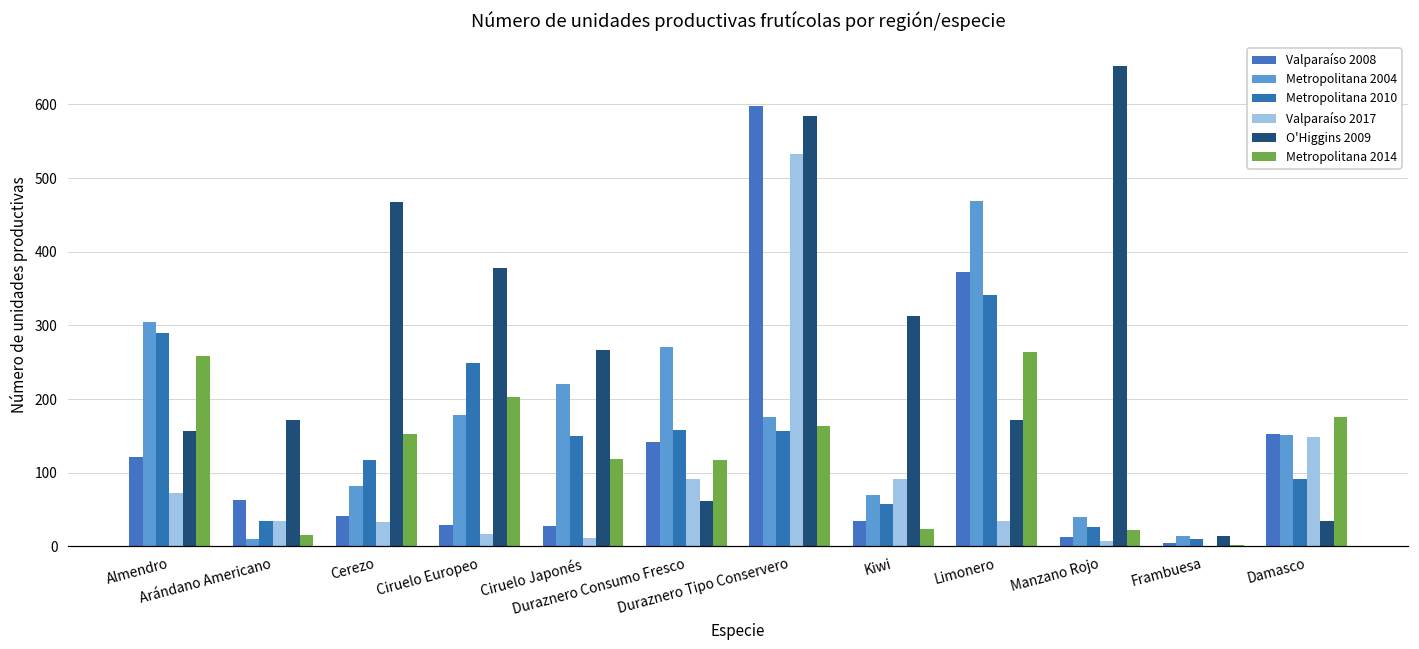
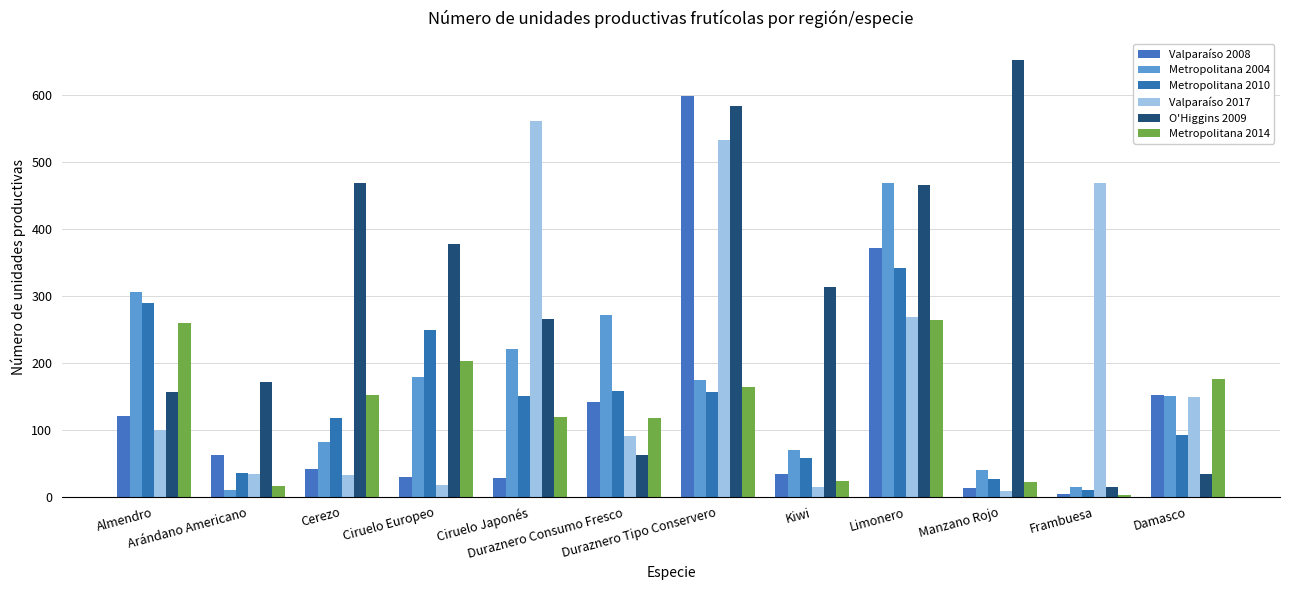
Valparaíso 2017, Almendro: 70 -> 100
Valparaíso 2017, Ciruelo Japonés: 10 -> 560
Valparaíso 2017, Kiwi: 90 -> 10
Valparaíso 2017, Limonero: 30 -> 270
O'Higgins 2009, Limonero: 170 -> 470
Valparaíso 2017, Frambuesa: 0 -> 470
